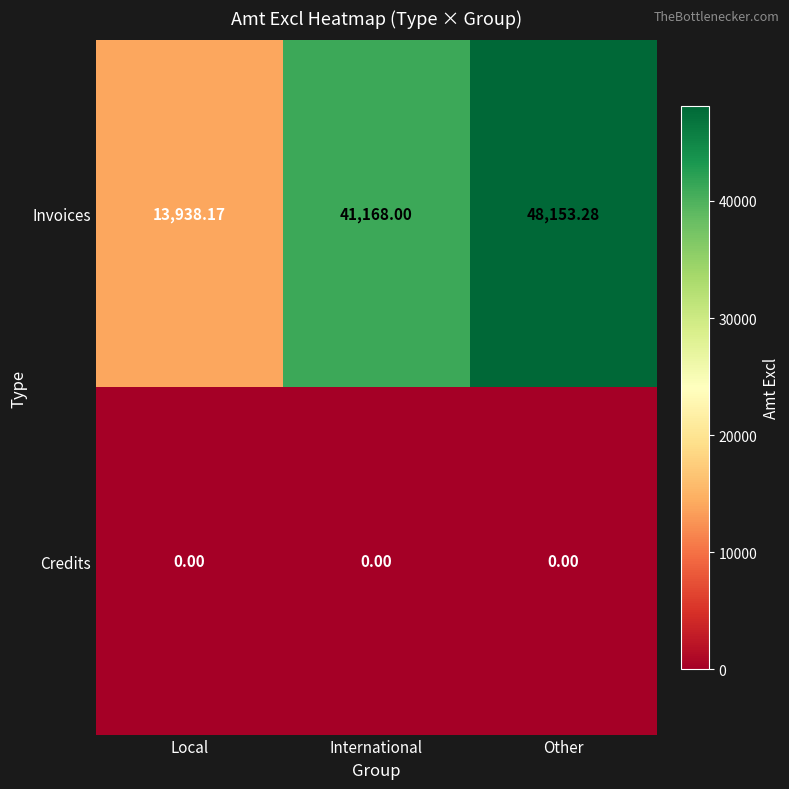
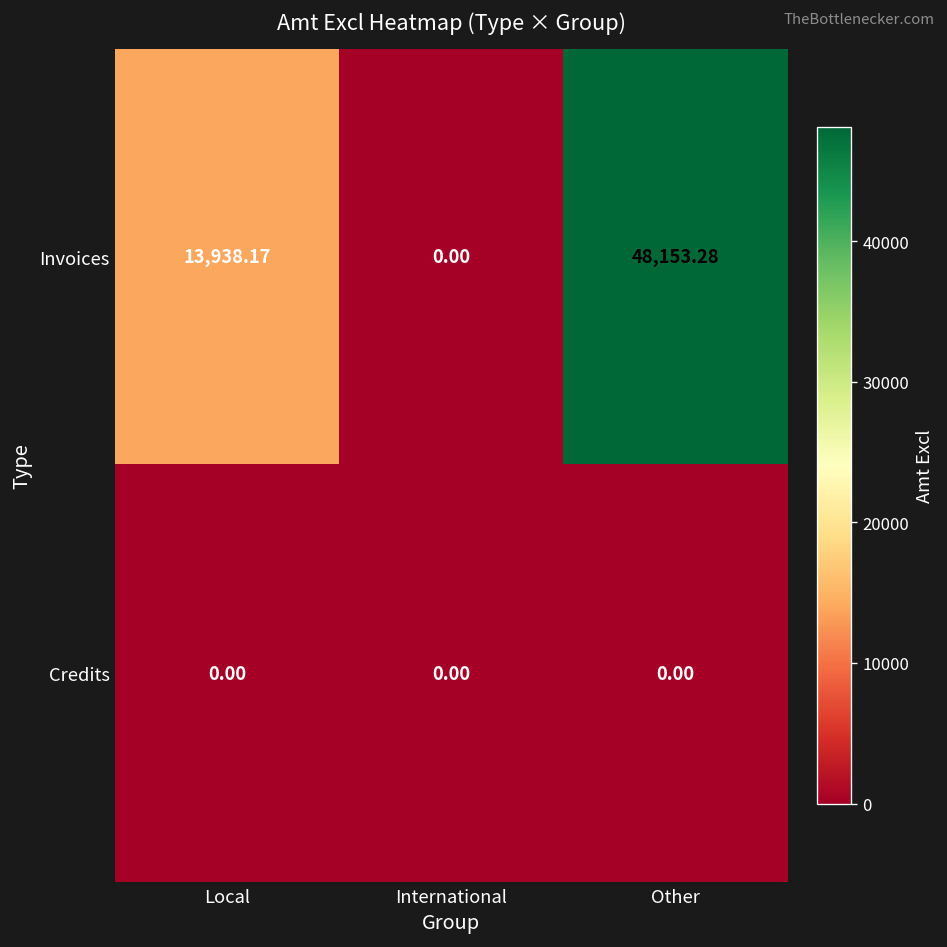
Invoices, International: 41,168.00 -> 0.00
